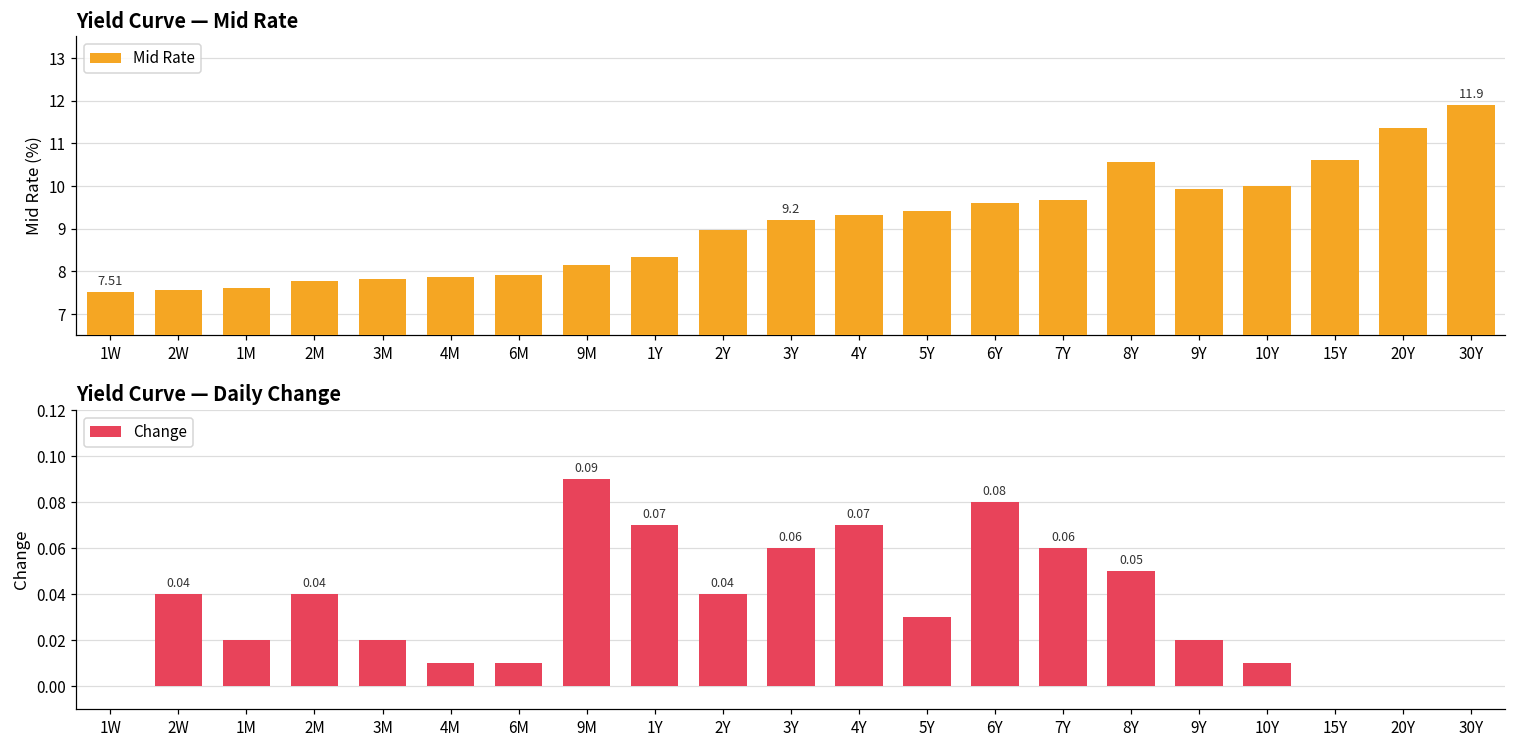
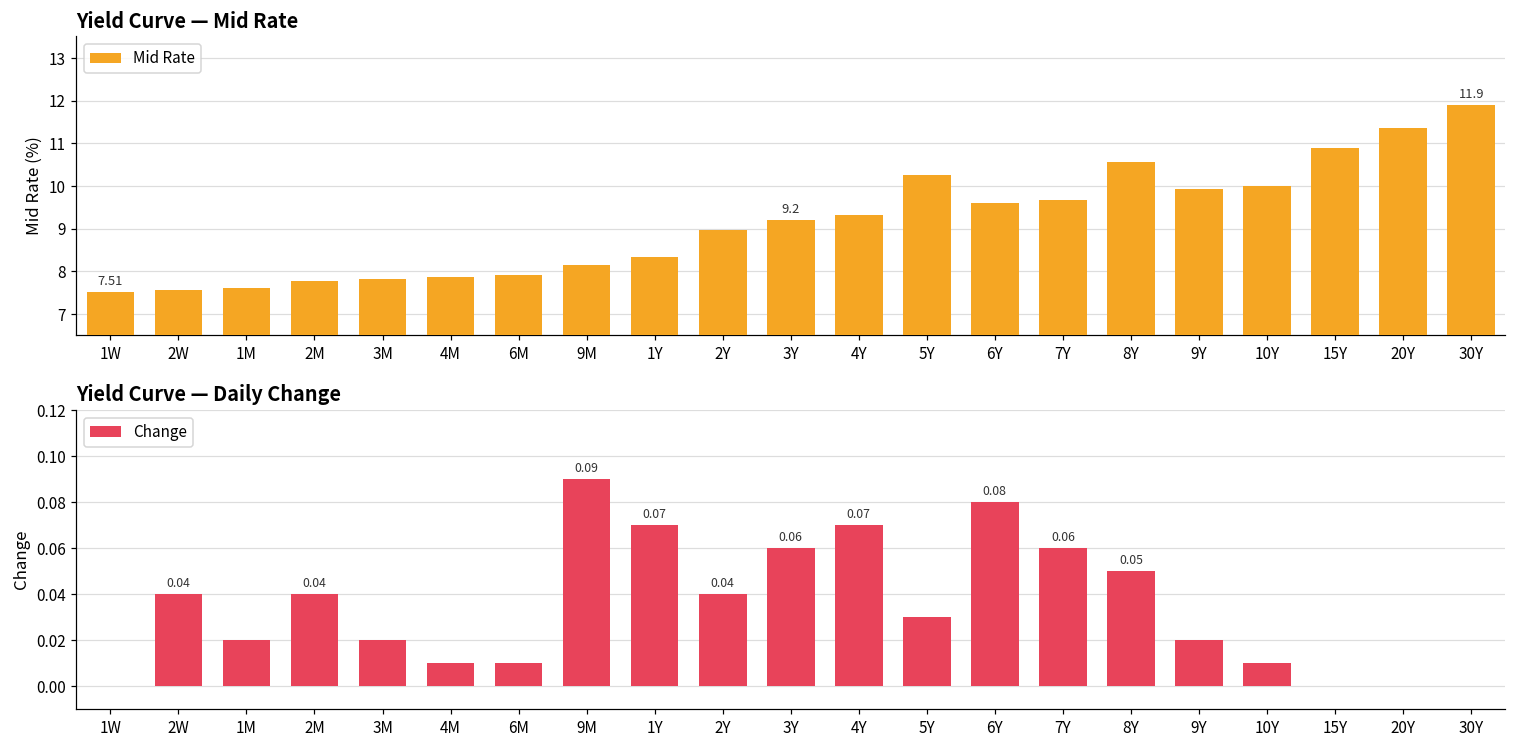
Yield Curve — Mid Rate, 5Y: 9.4 -> 10.3
Yield Curve — Mid Rate, 15Y: 10.6 -> 10.9
